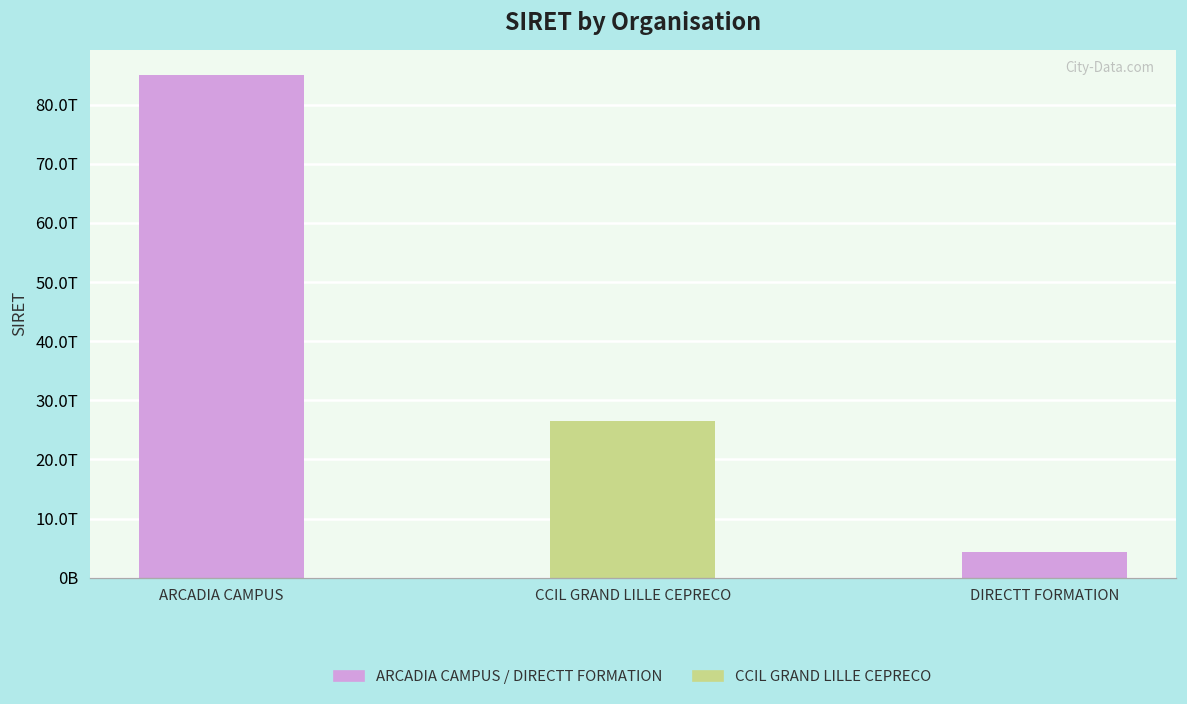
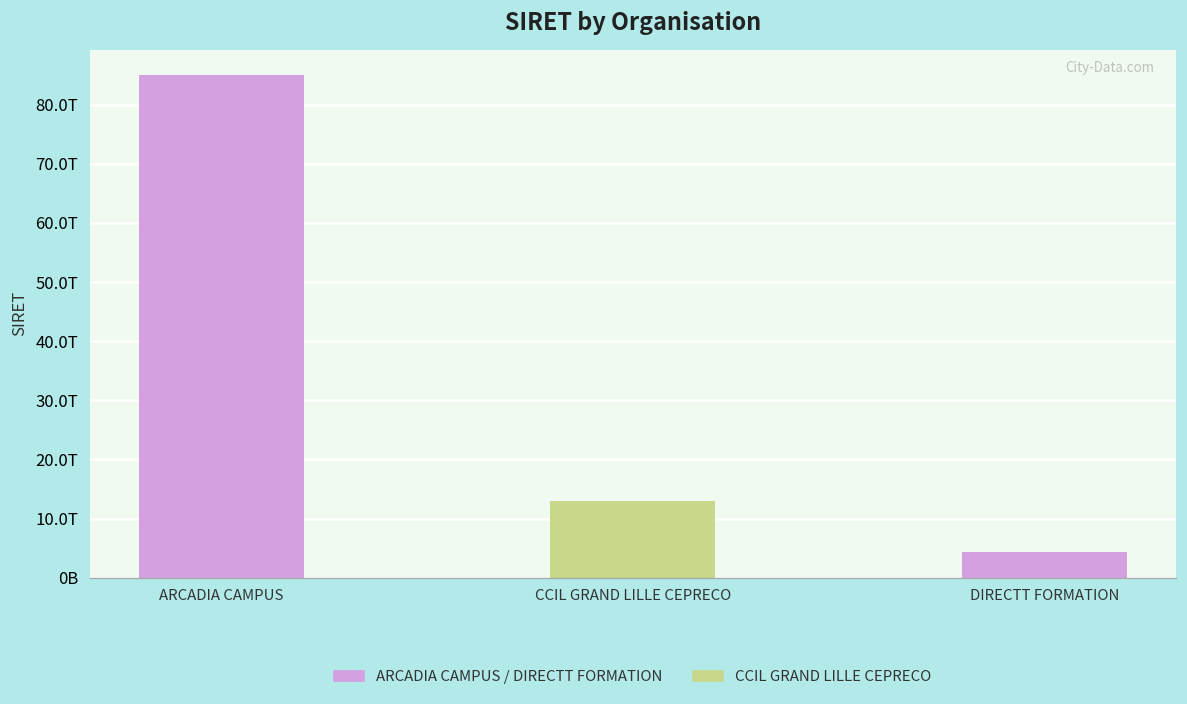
CCIL GRAND LILLE CEPRECO: 27T -> 13T
